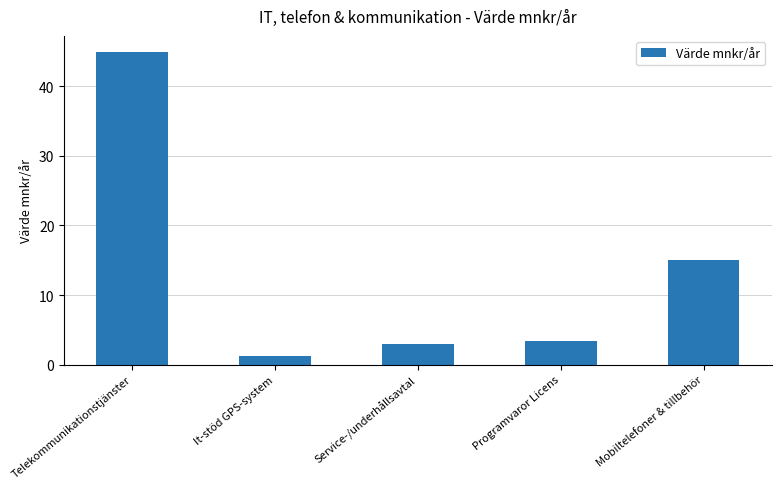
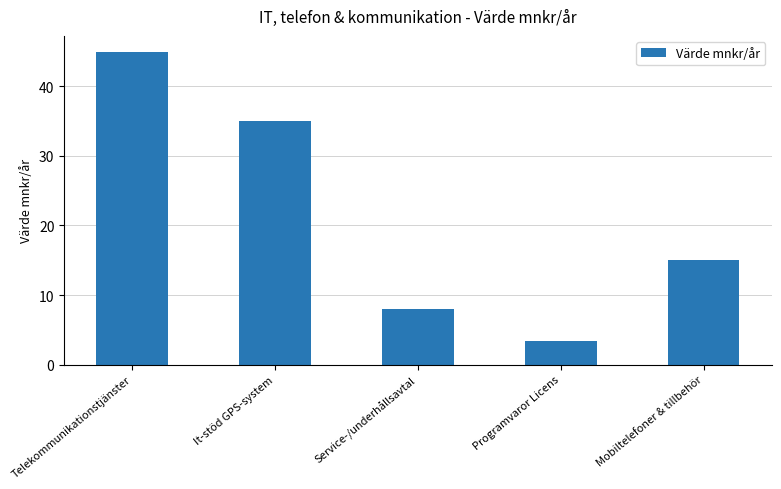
It-stöd GPS-system: 1 -> 35
Service-/underhållsavtal: 3 -> 8
